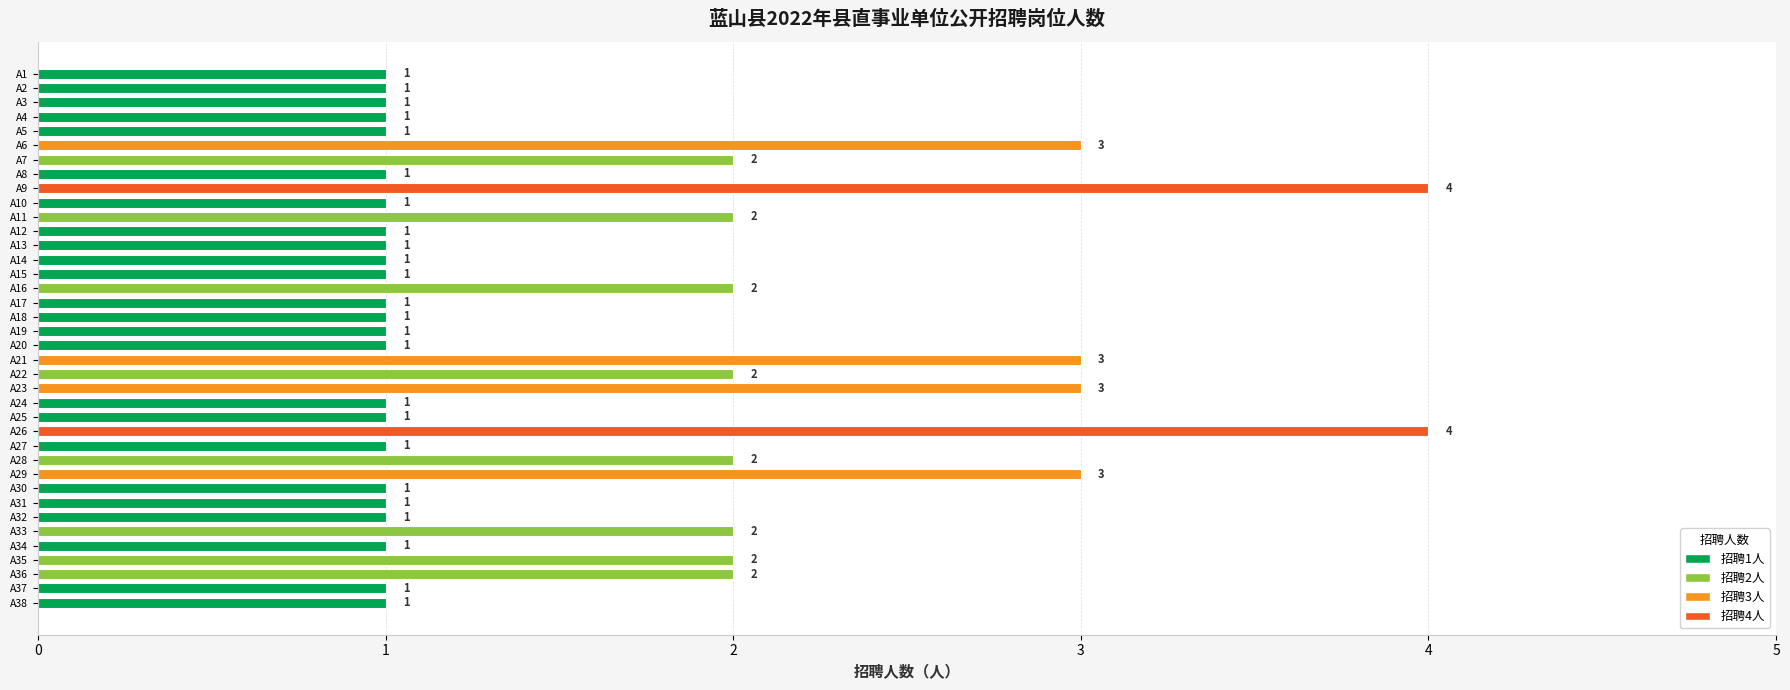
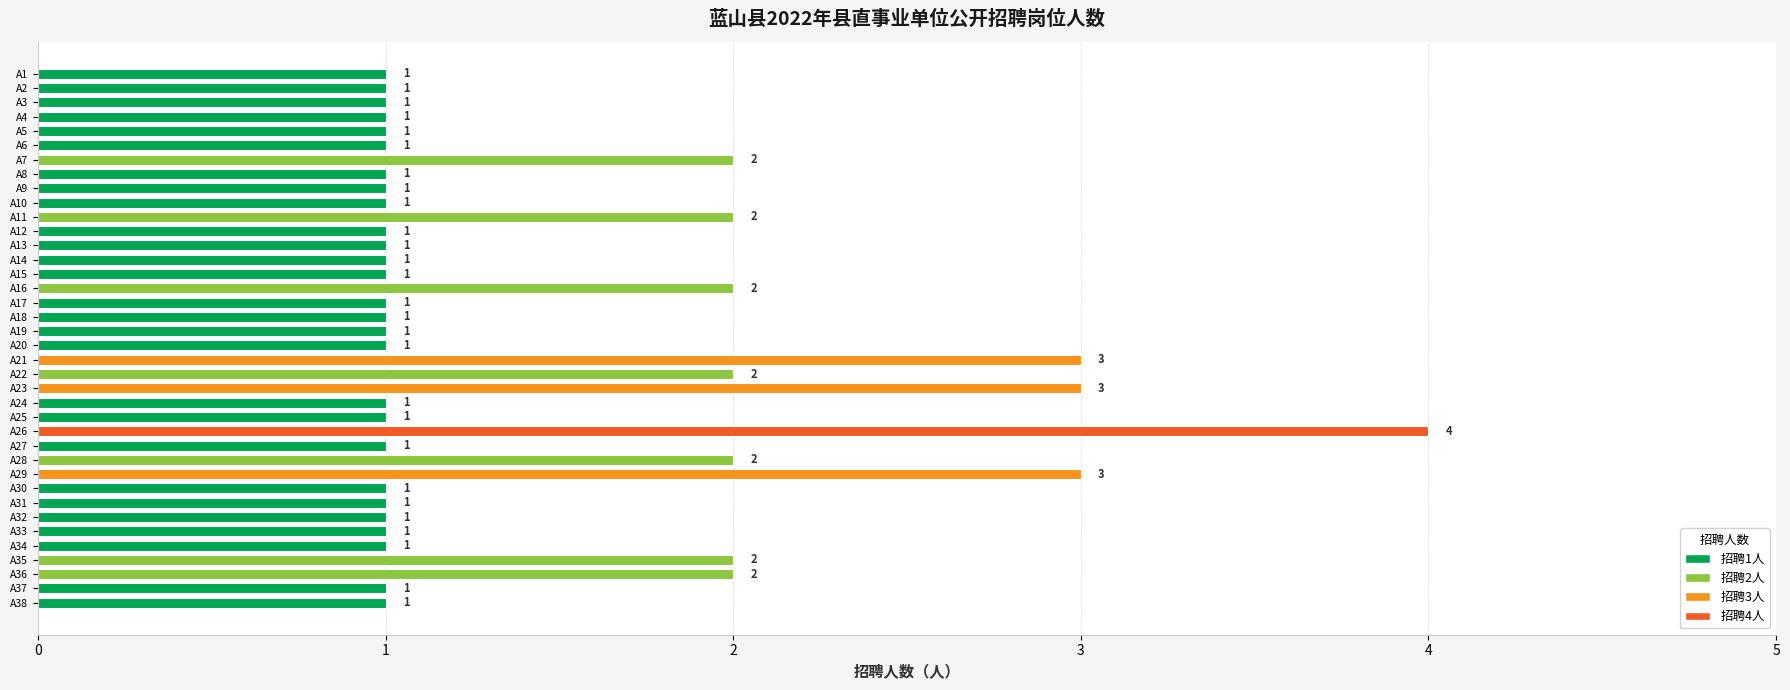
A6: 3 -> 1
A9: 4 -> 1
A33: 2 -> 1
